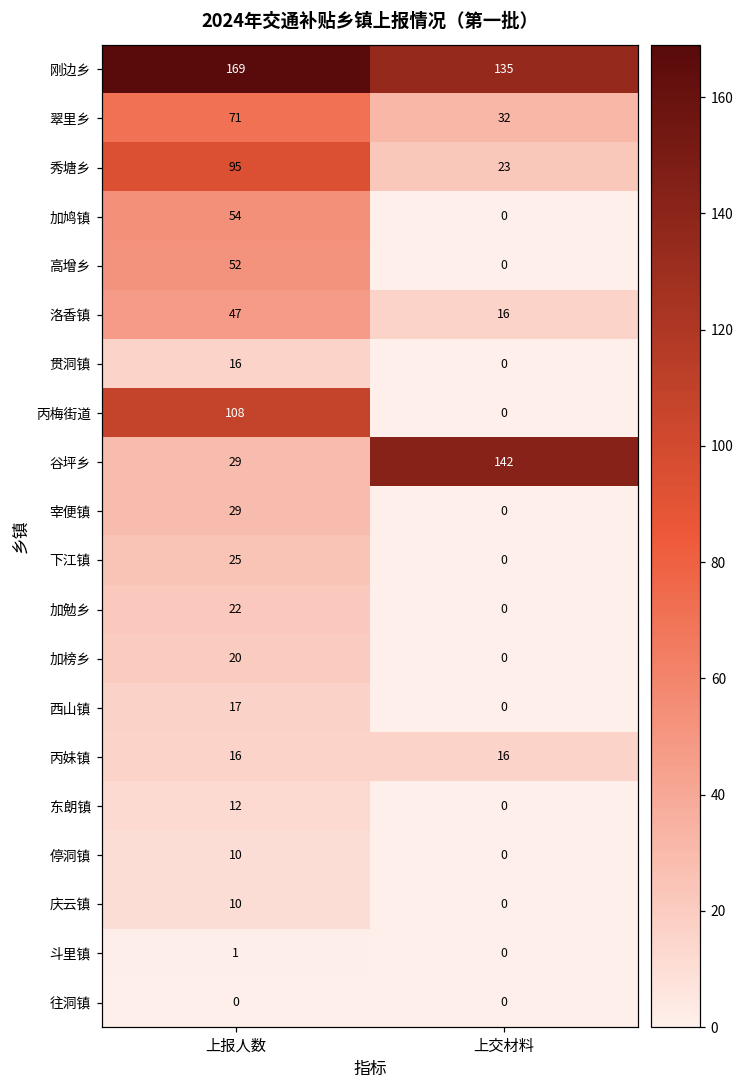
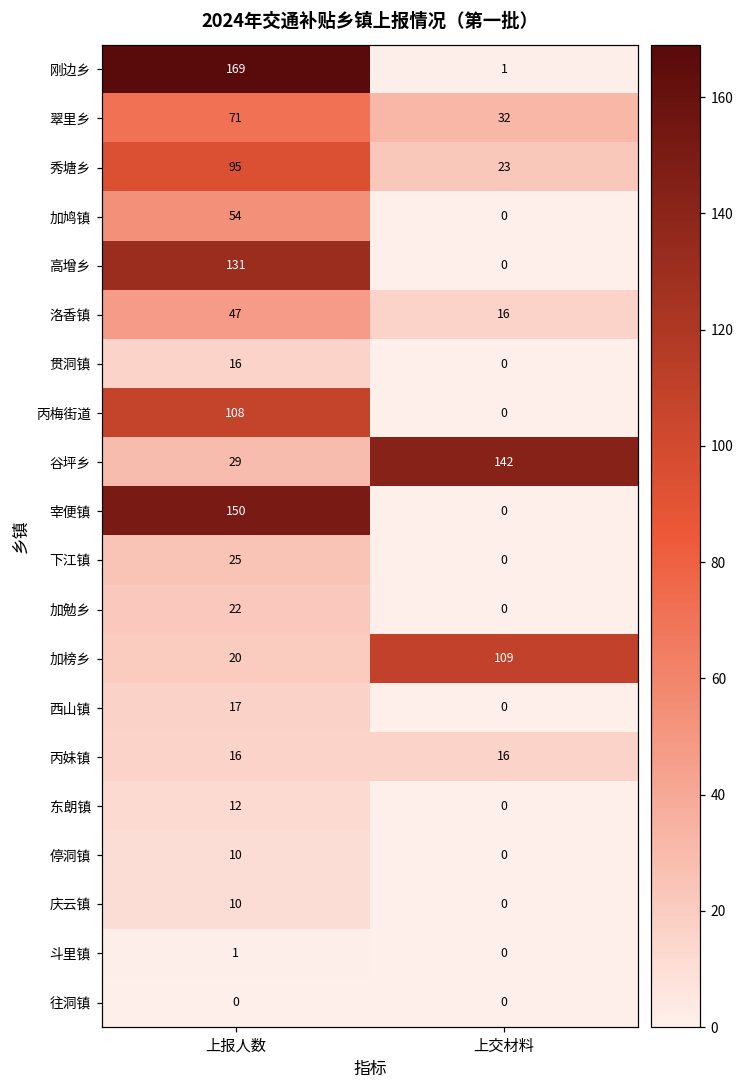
刚边乡, 上交材料: 135 -> 1
高增乡, 上报人数: 52 -> 131
宰便镇, 上报人数: 29 -> 150
加榜乡, 上交材料: 0 -> 109
